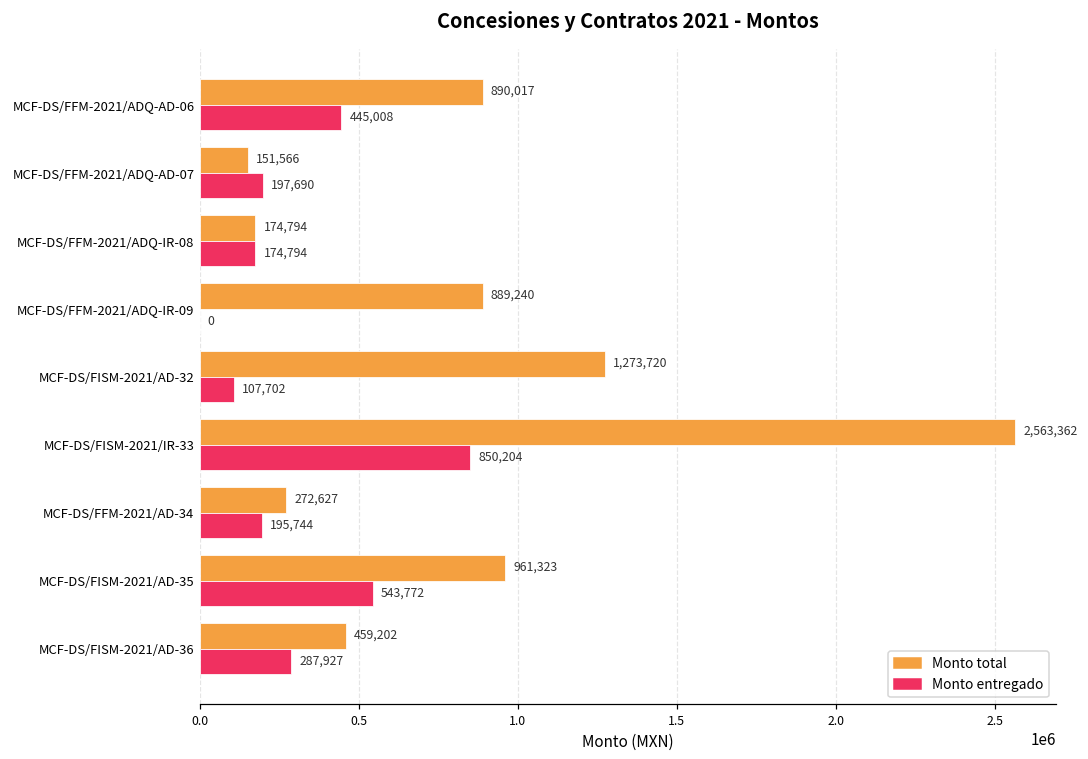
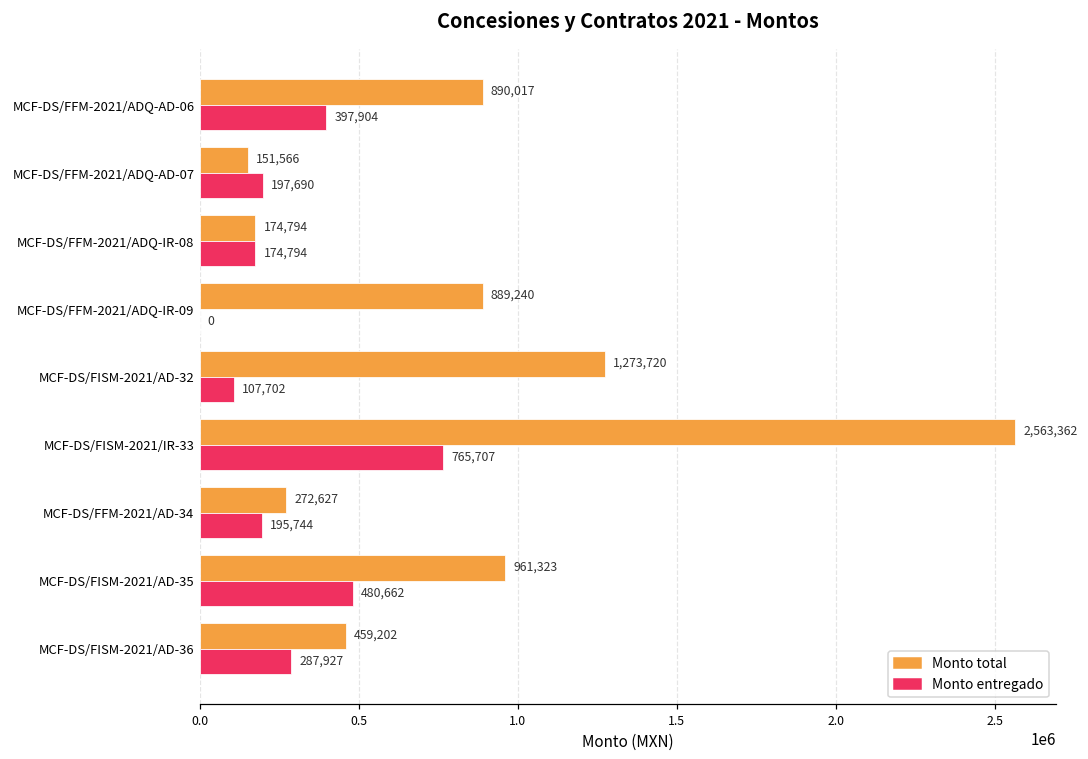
Monto entregado, MCF-DS/FFM-2021/ADQ-AD-06: 445,008 -> 397,904
Monto entregado, MCF-DS/FISM-2021/IR-33: 850,204 -> 765,707
Monto entregado, MCF-DS/FISM-2021/AD-35: 543,772 -> 480,662
